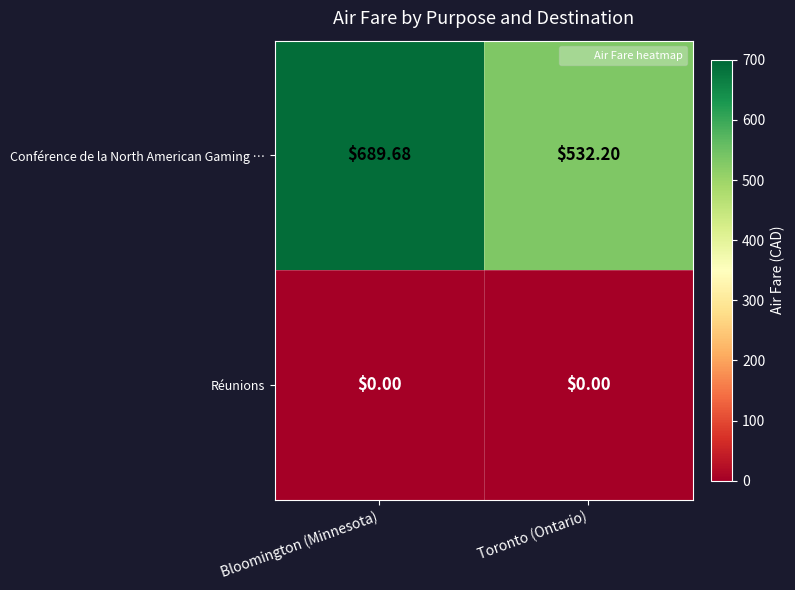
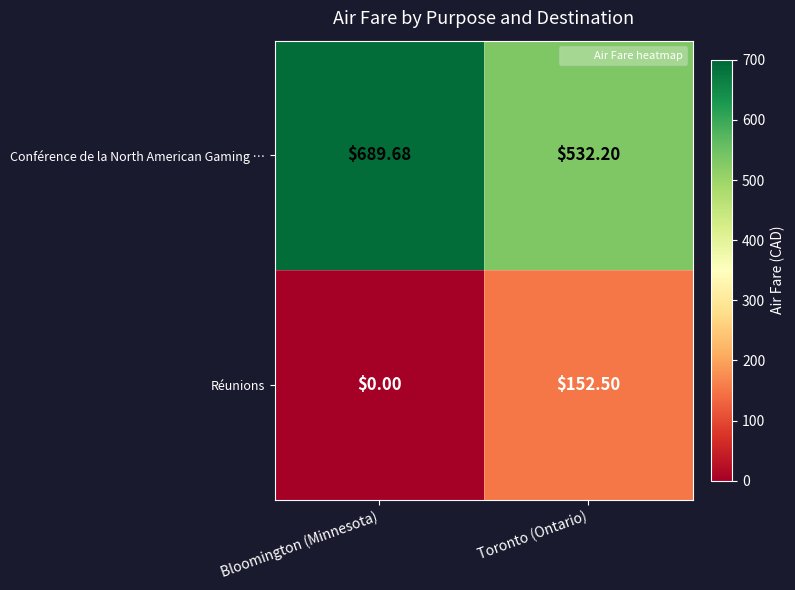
Réunions, Toronto (Ontario): $0.00 -> $152.50
